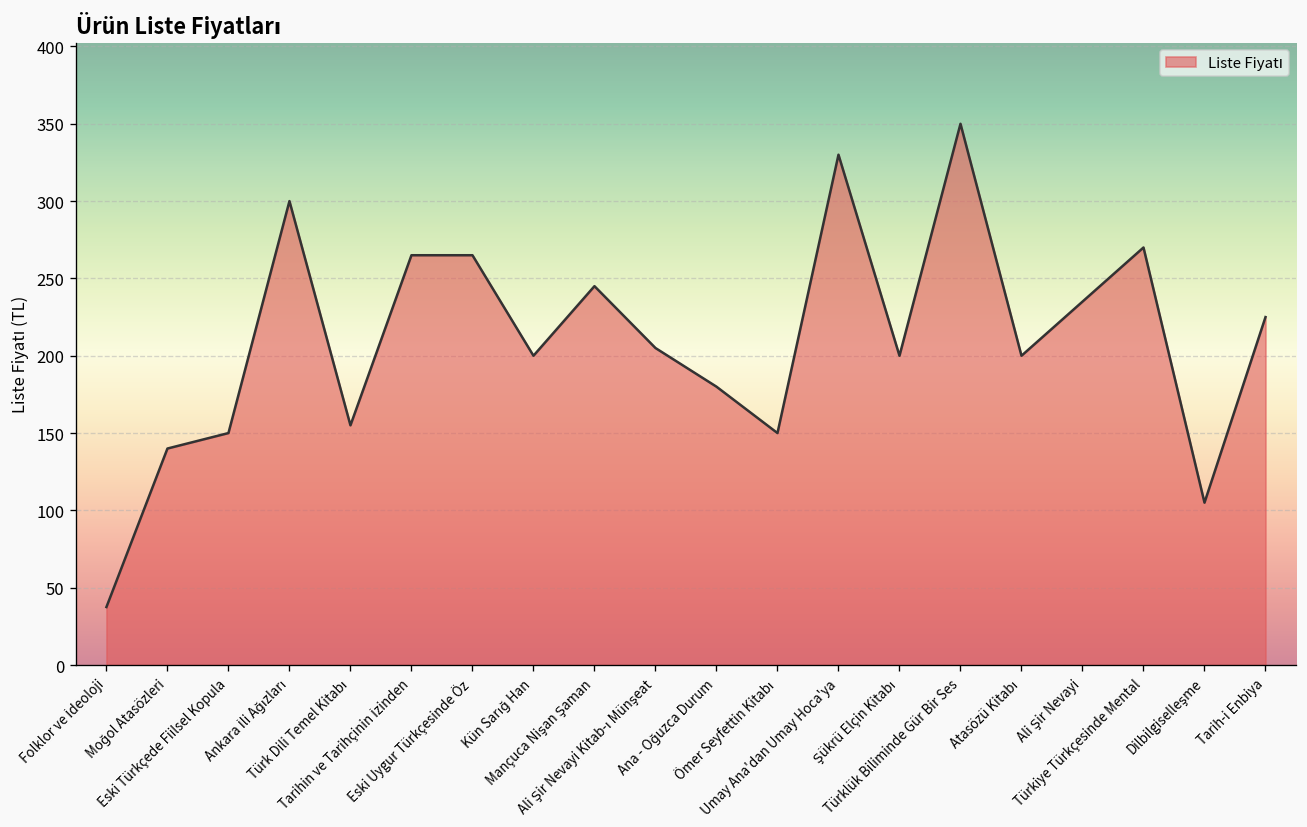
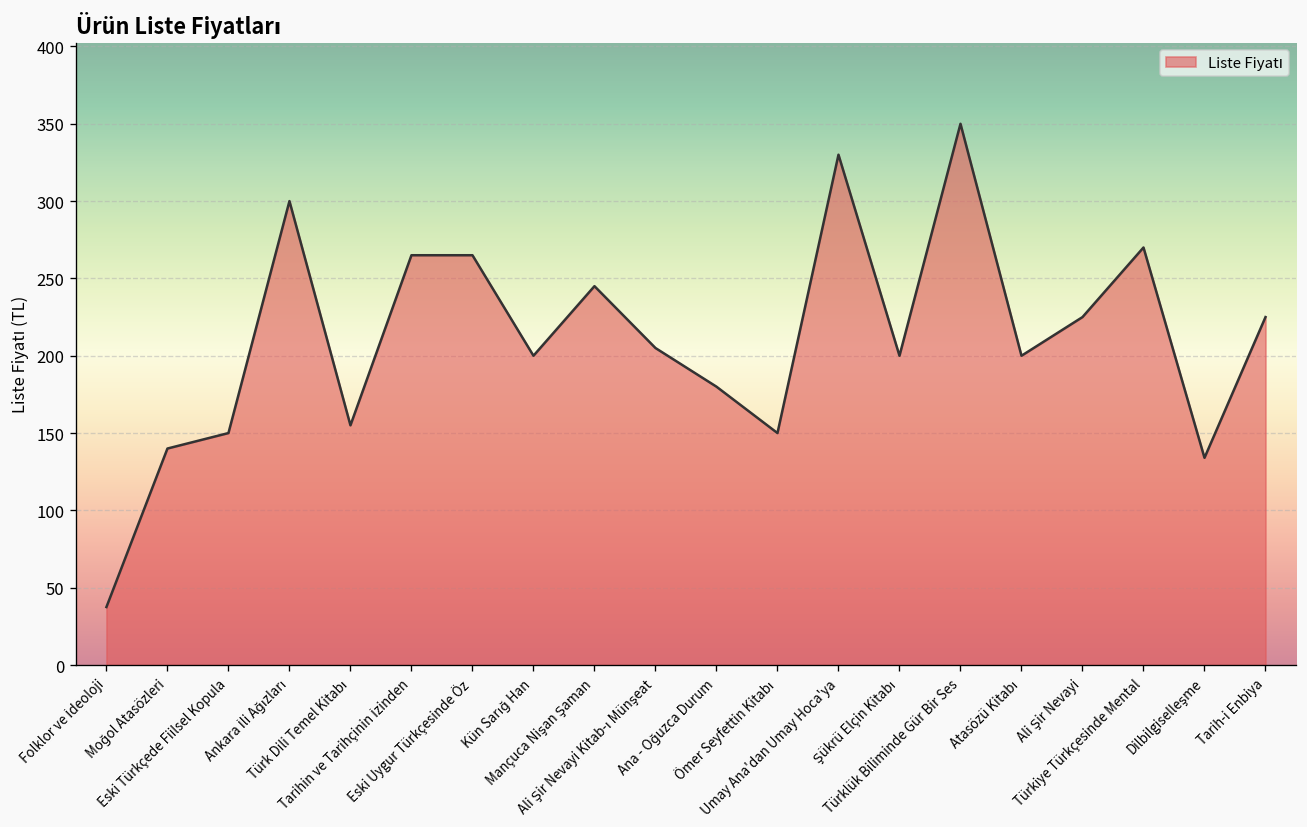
Ali Şir Nevayi: 235 -> 225
Dilbilgiselleşme: 105 -> 134
